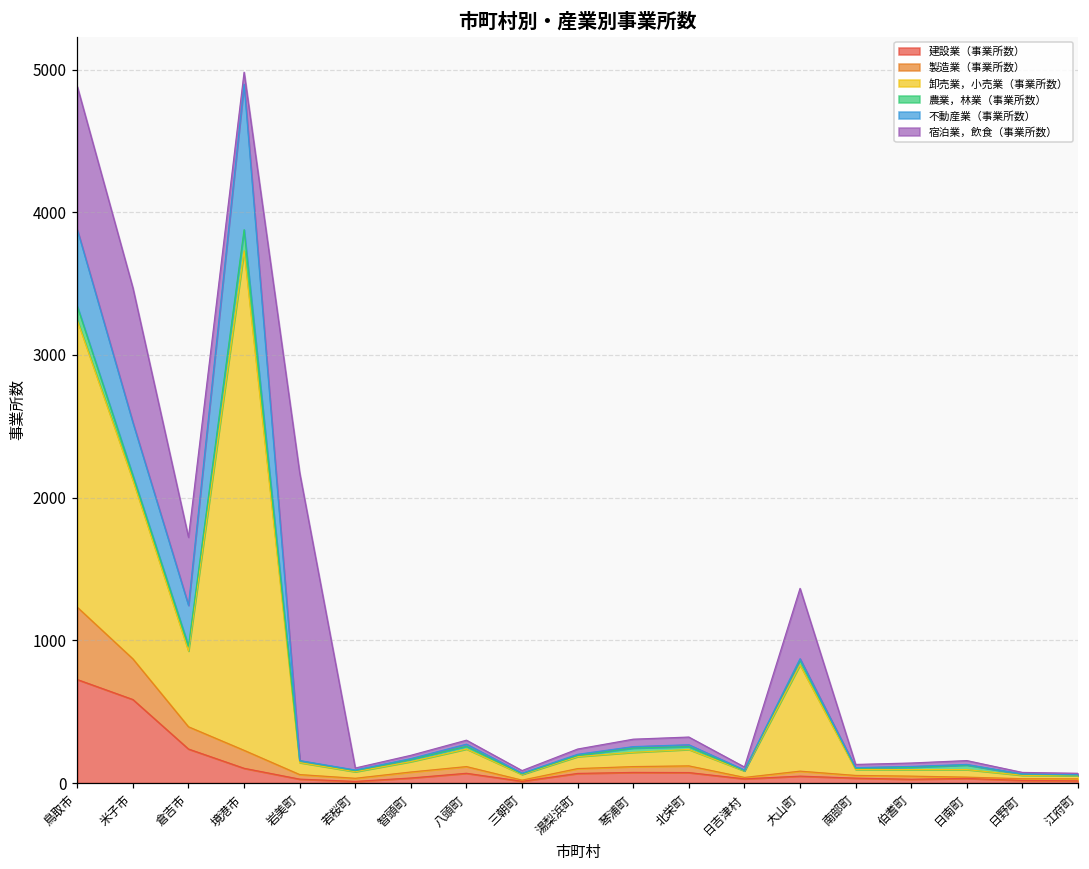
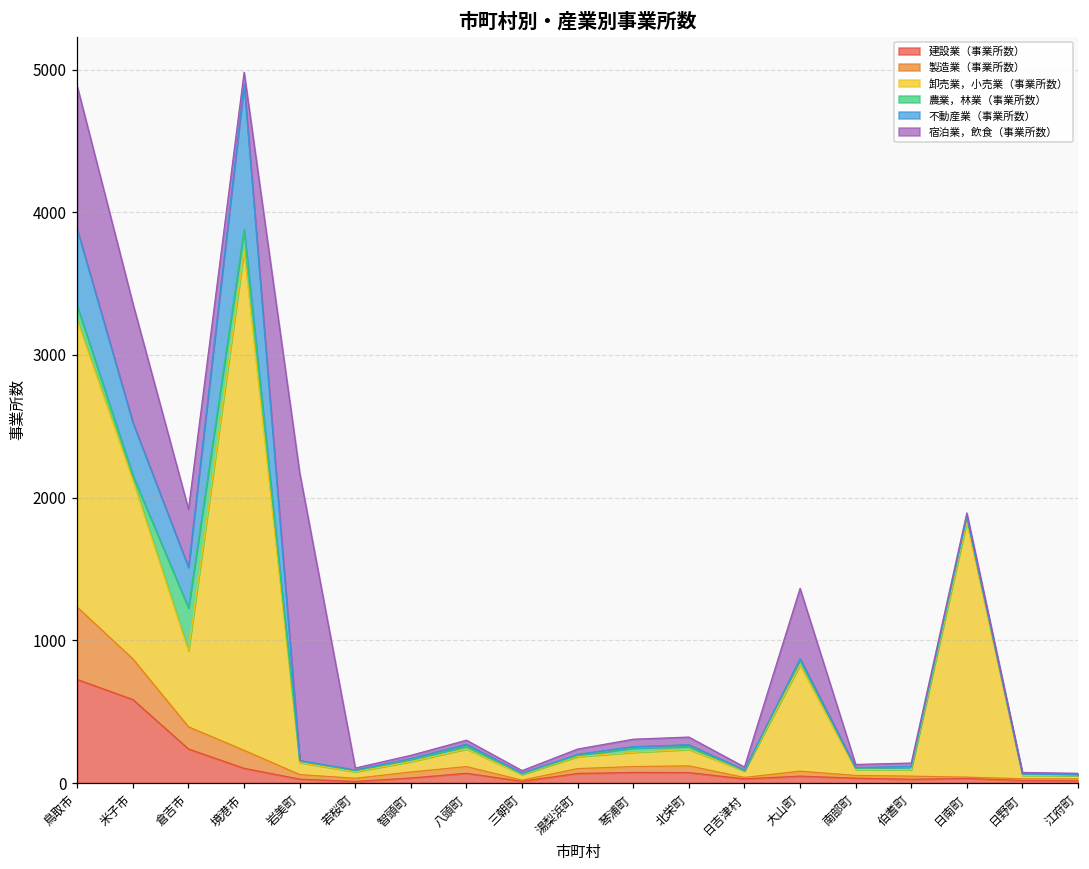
宿泊業，飲食（事業所数）, 米子市: 940 -> 830
農業，林業（事業所数）, 倉吉市: 40 -> 300
宿泊業，飲食（事業所数）, 倉吉市: 480 -> 410
卸売業，小売業（事業所数）, 日南町: 50 -> 1790
